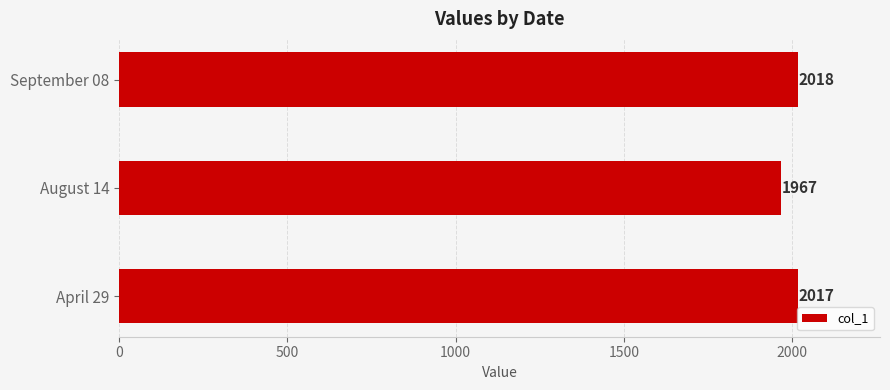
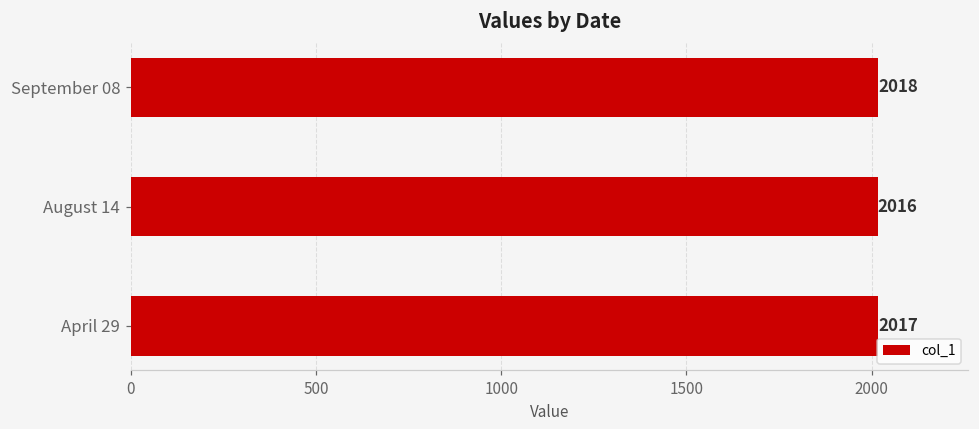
August 14: 1967 -> 2016
